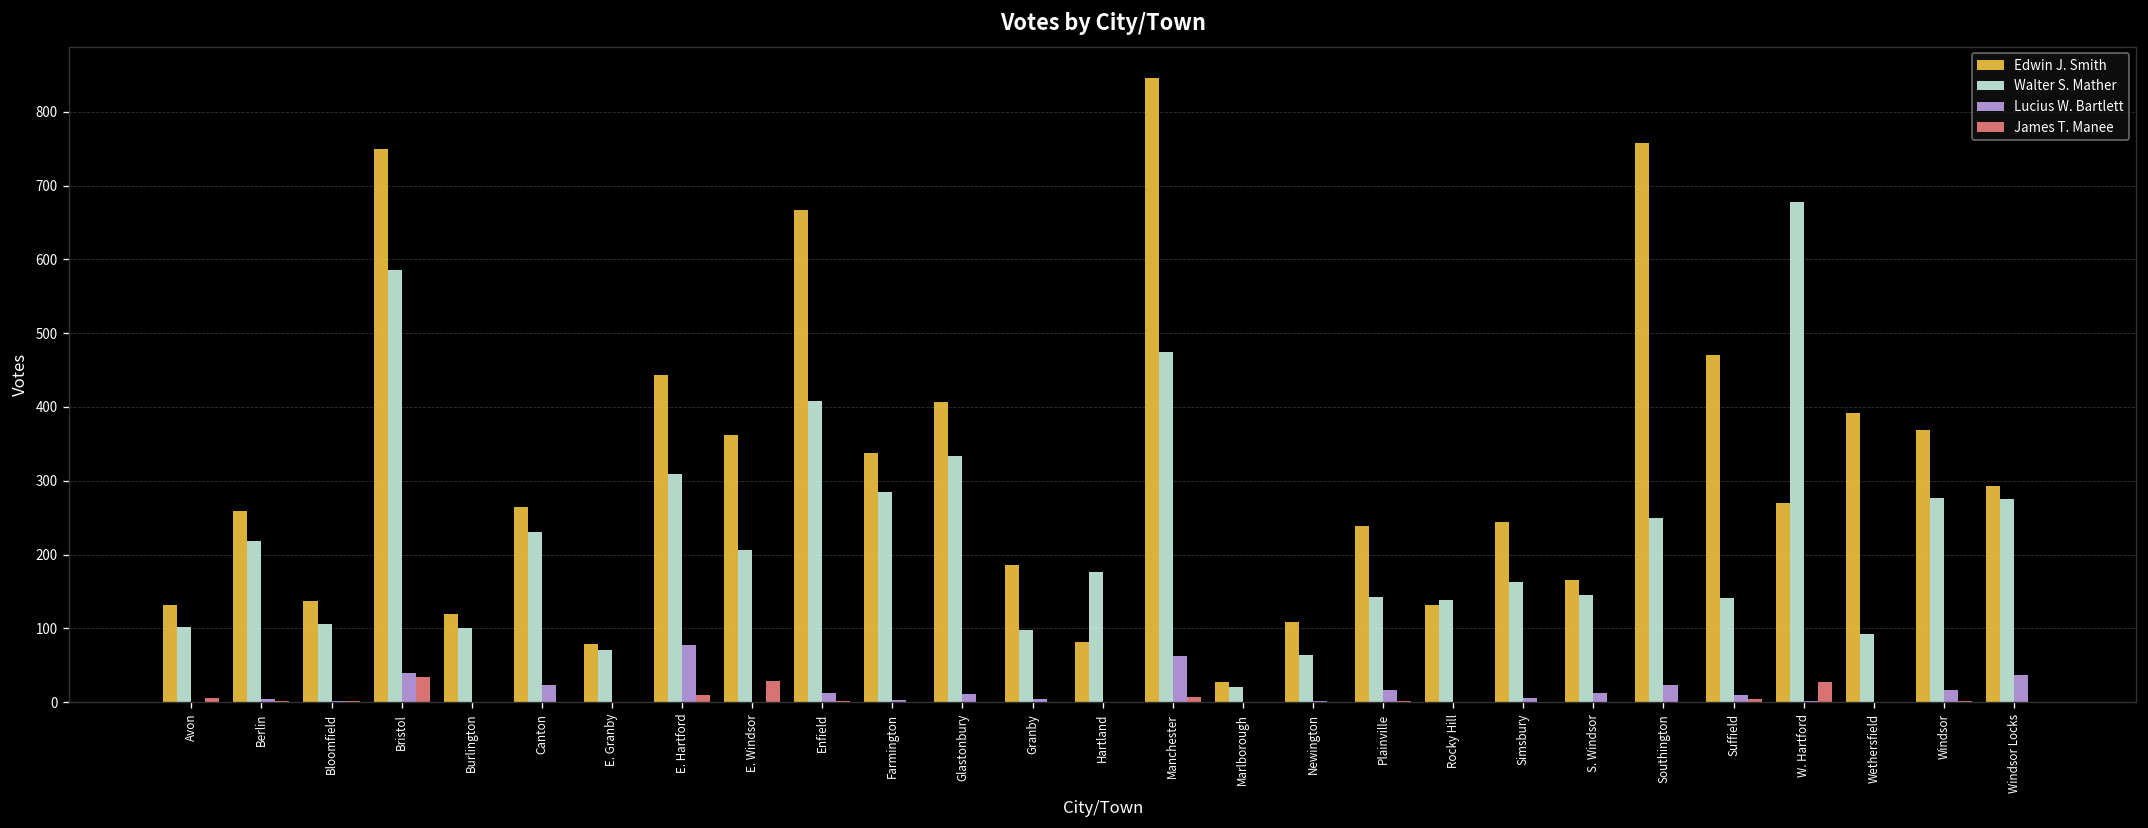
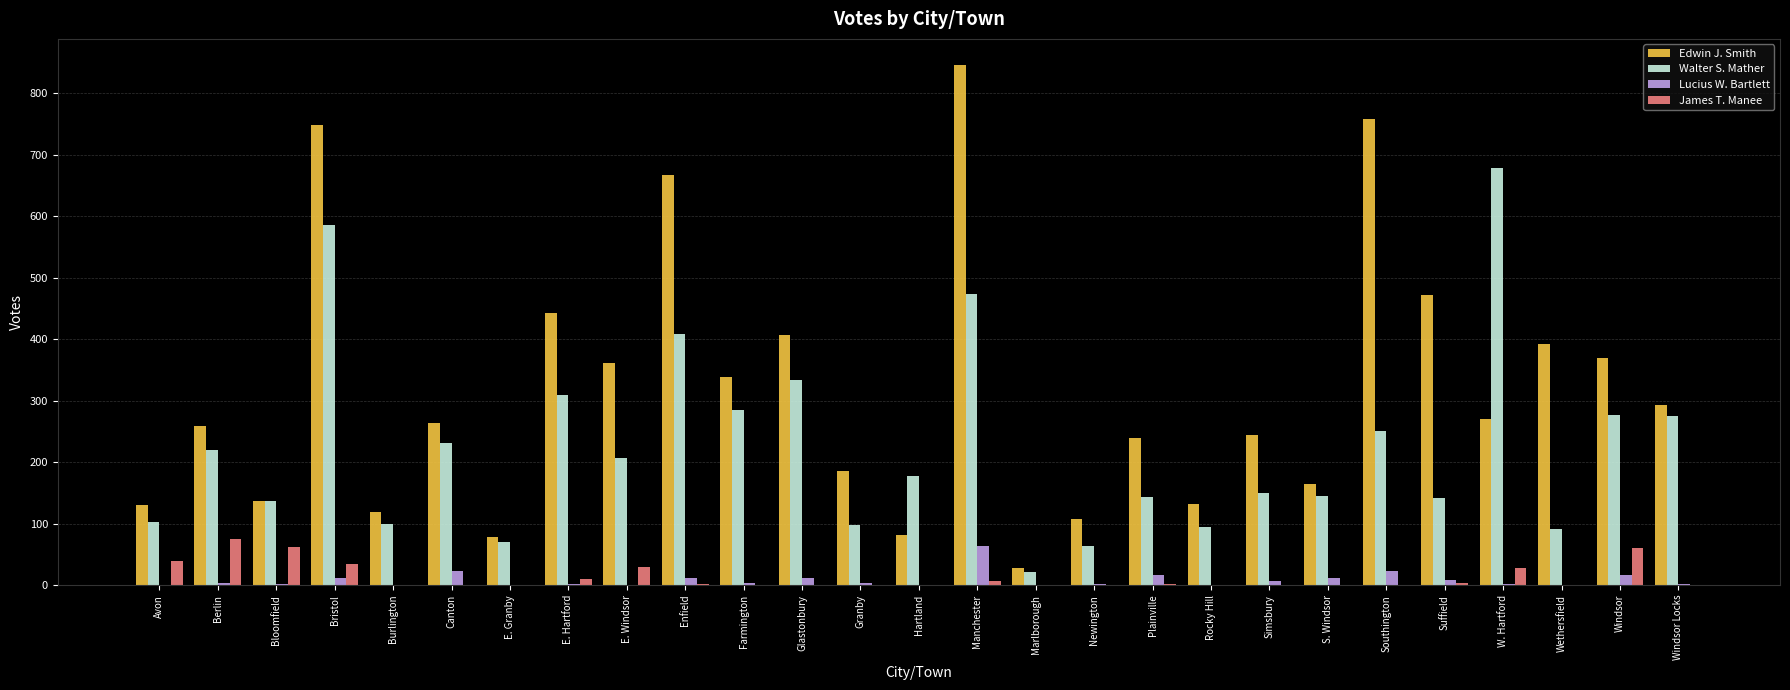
James T. Manee, Avon: 10 -> 40
James T. Manee, Berlin: 0 -> 80
Walter S. Mather, Bloomfield: 110 -> 140
James T. Manee, Bloomfield: 0 -> 60
Lucius W. Bartlett, Bristol: 40 -> 10
Lucius W. Bartlett, E. Hartford: 80 -> 0
Walter S. Mather, Rocky Hill: 140 -> 100
Walter S. Mather, Simsbury: 160 -> 150
James T. Manee, Windsor: 0 -> 60
Lucius W. Bartlett, Windsor Locks: 40 -> 0
